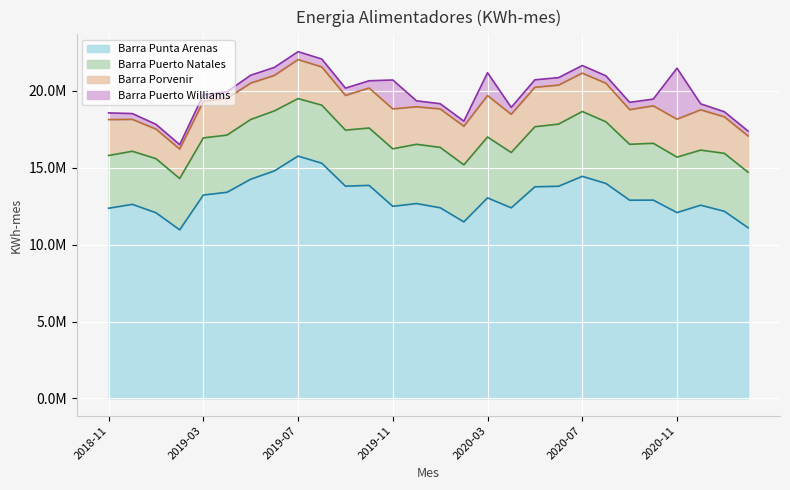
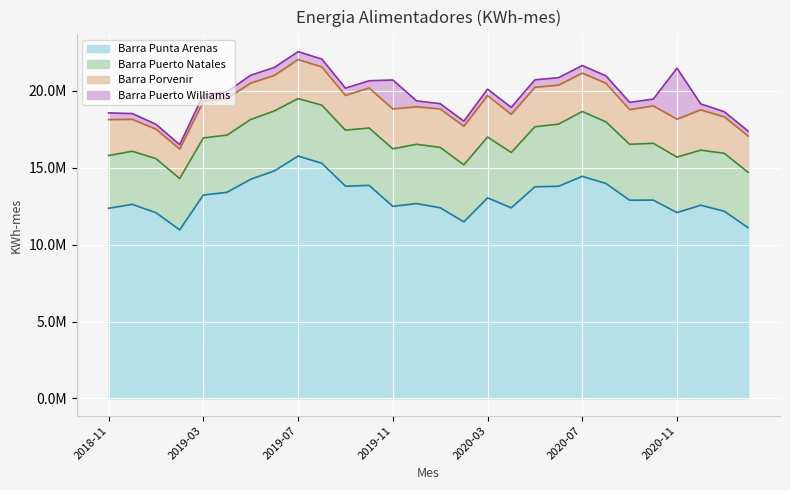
Barra Puerto Williams, 2020-03: 1500000 -> 400000
